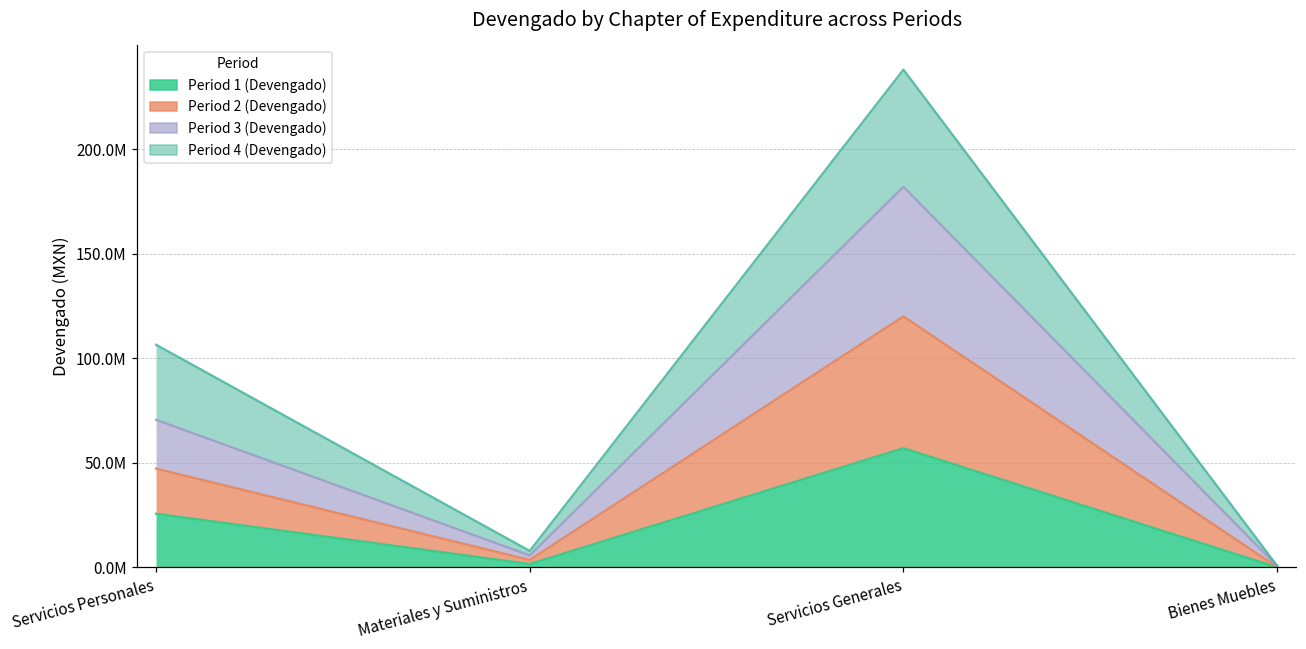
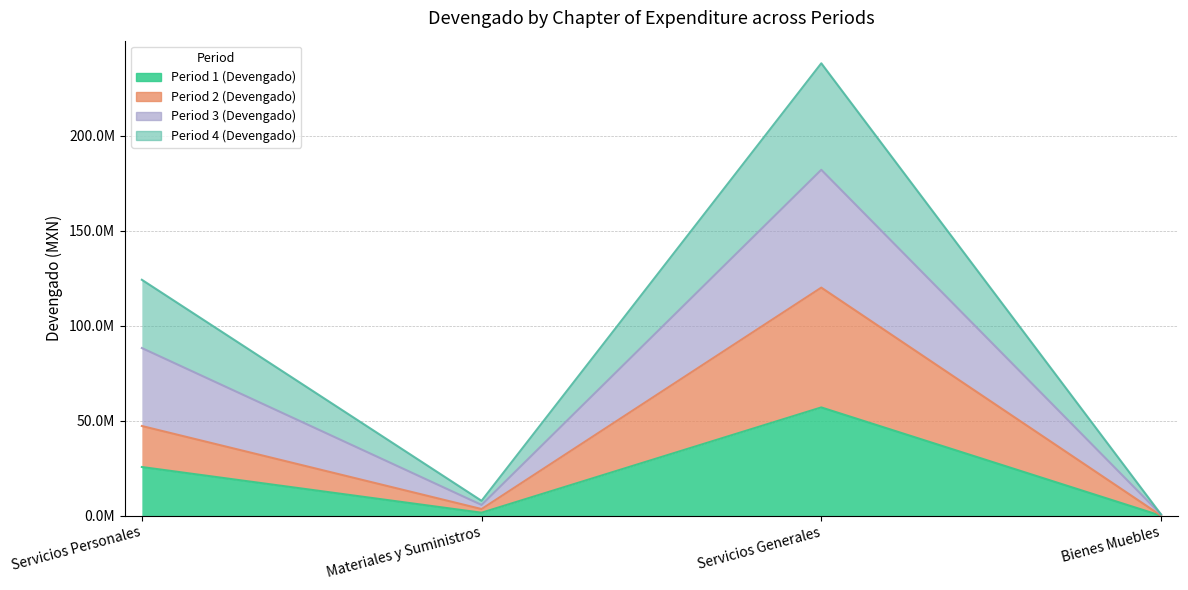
Period 3 (Devengado), Servicios Personales: 23000000 -> 41000000
